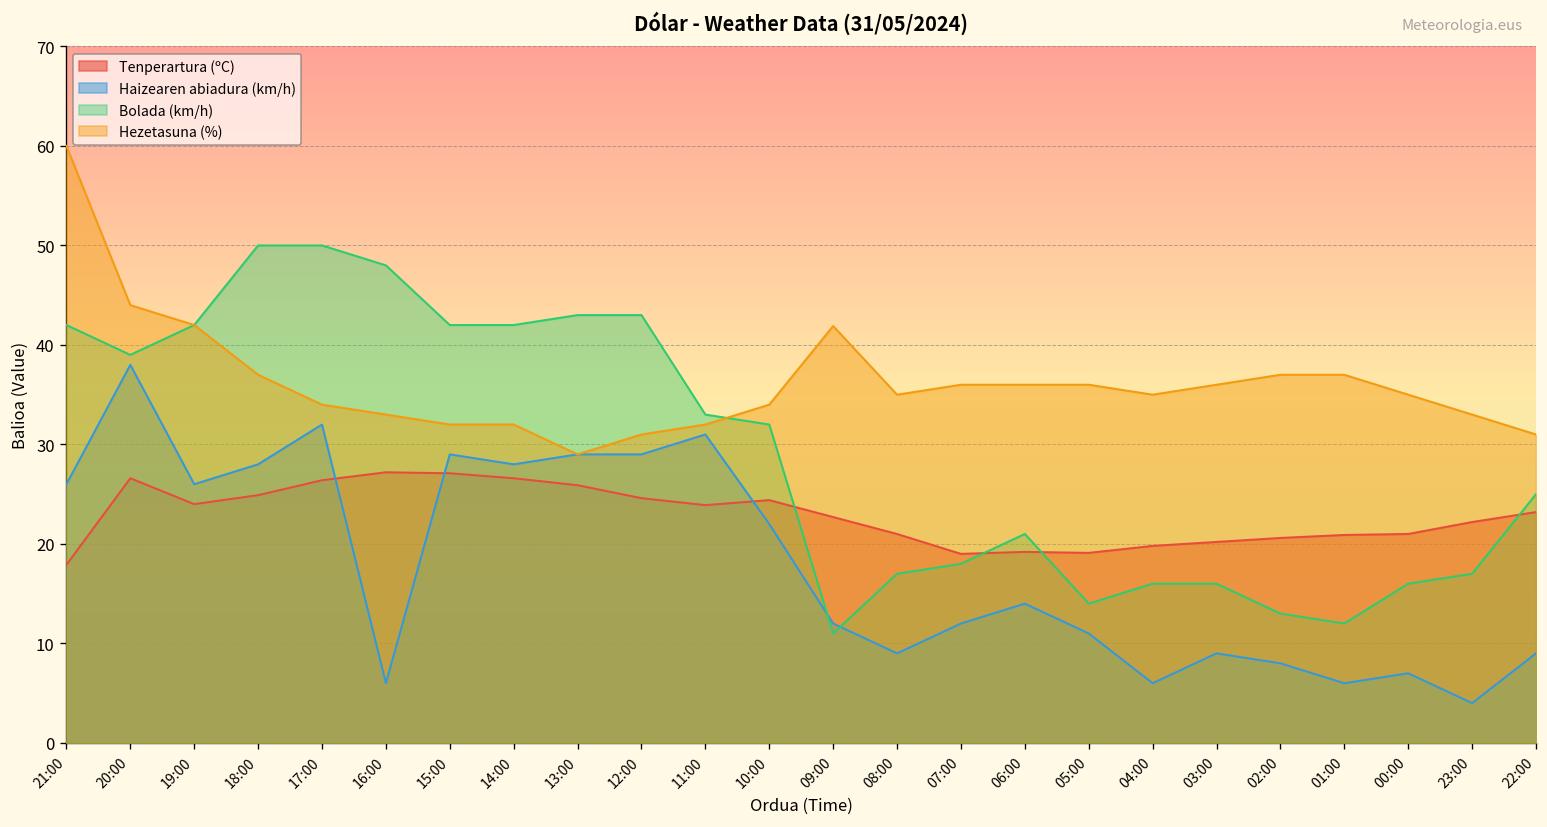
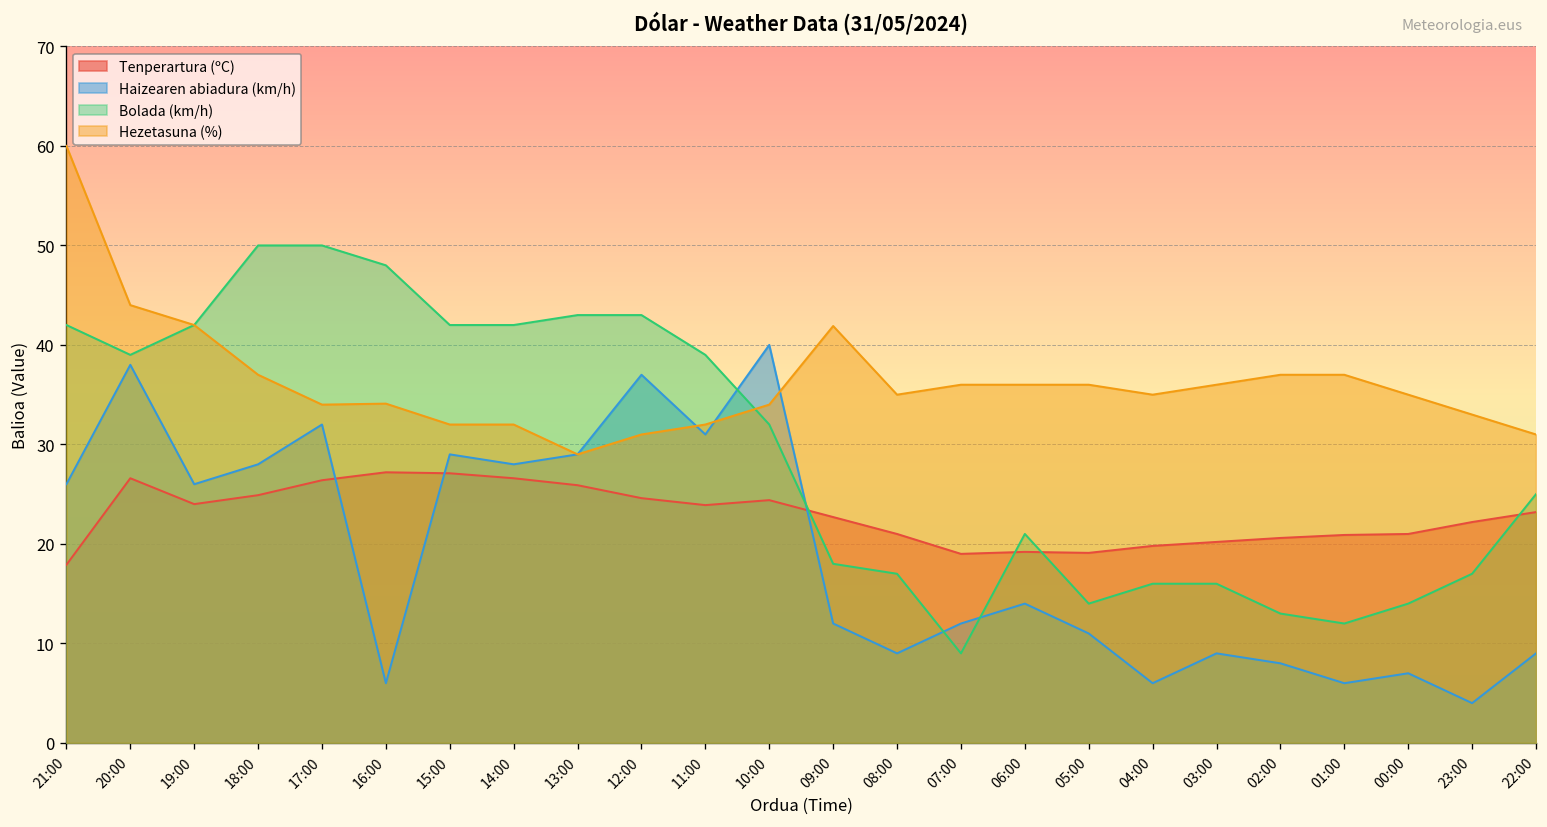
Hezetasuna (%), 16:00: 33 -> 34
Haizearen abiadura (km/h), 12:00: 29 -> 37
Bolada (km/h), 11:00: 33 -> 39
Haizearen abiadura (km/h), 10:00: 22 -> 40
Bolada (km/h), 09:00: 11 -> 18
Bolada (km/h), 07:00: 18 -> 9
Bolada (km/h), 00:00: 16 -> 14
